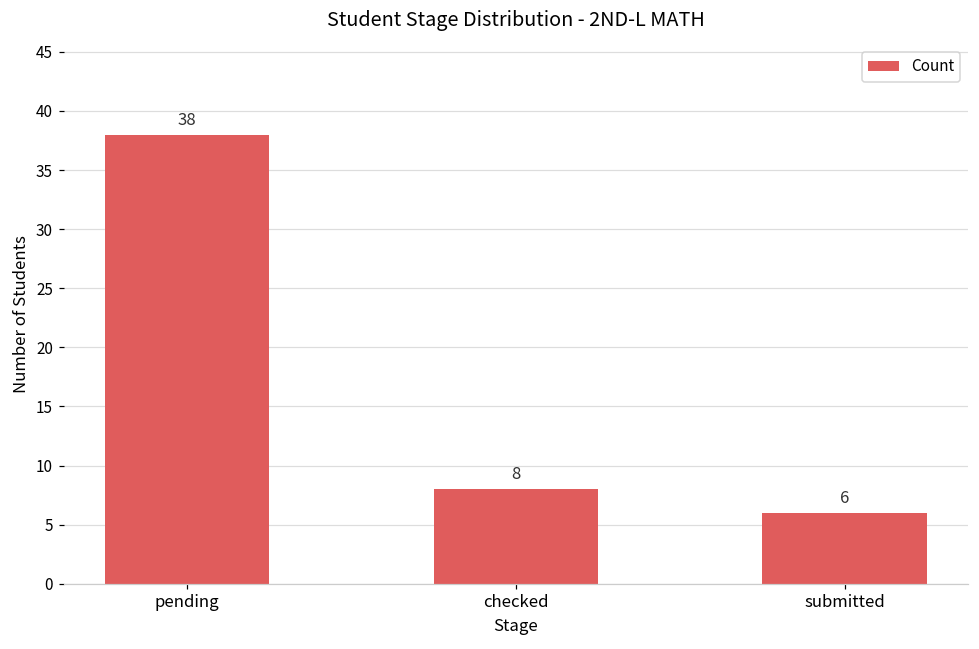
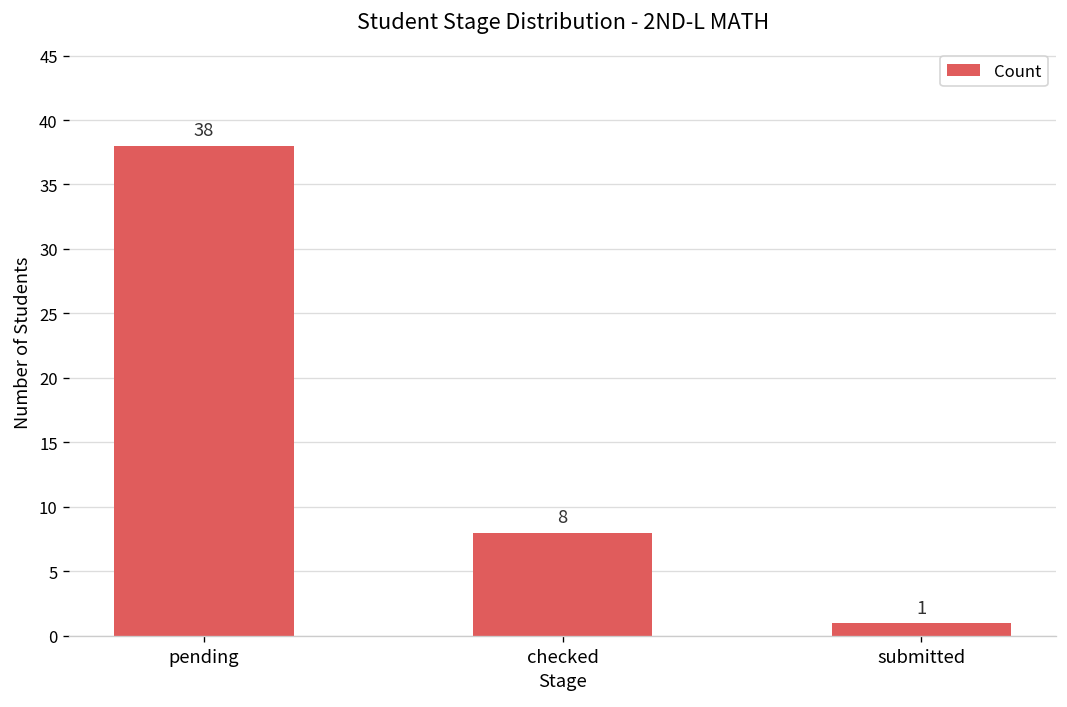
submitted: 6 -> 1
